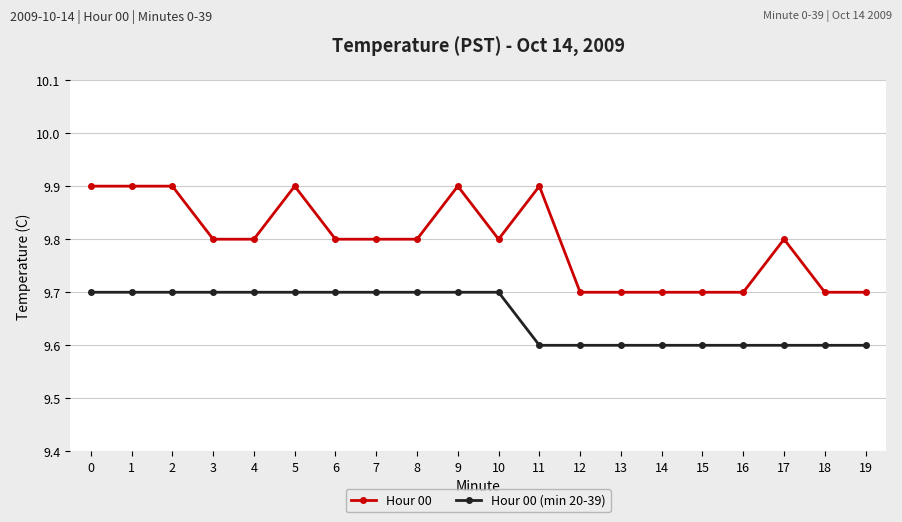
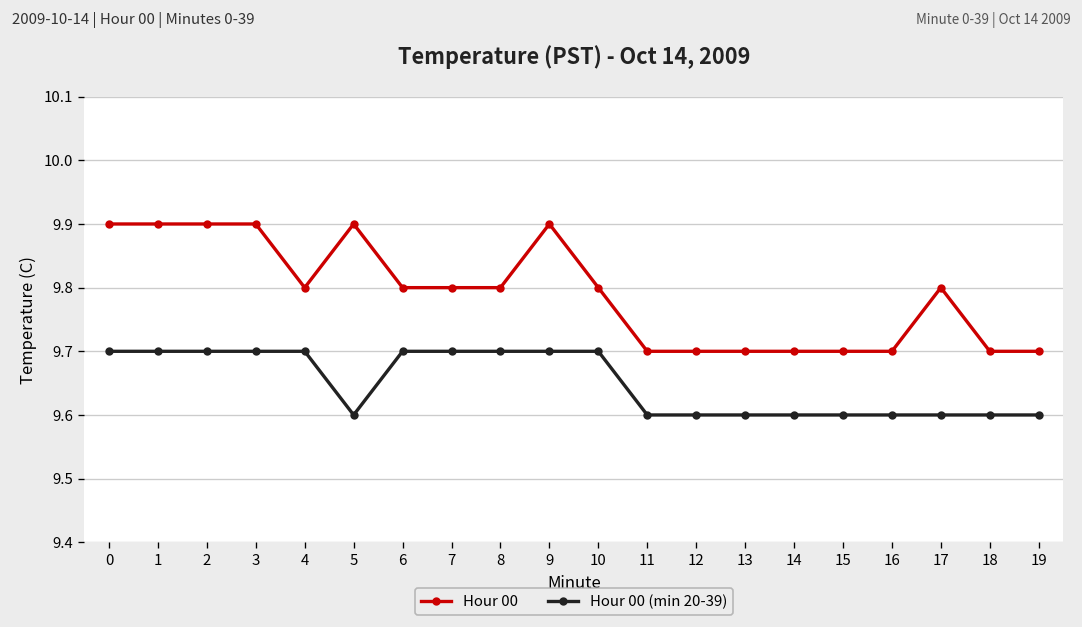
Hour 00, 3: 9.8 -> 9.9
Hour 00 (min 20-39), 5: 9.7 -> 9.6
Hour 00, 11: 9.9 -> 9.7
